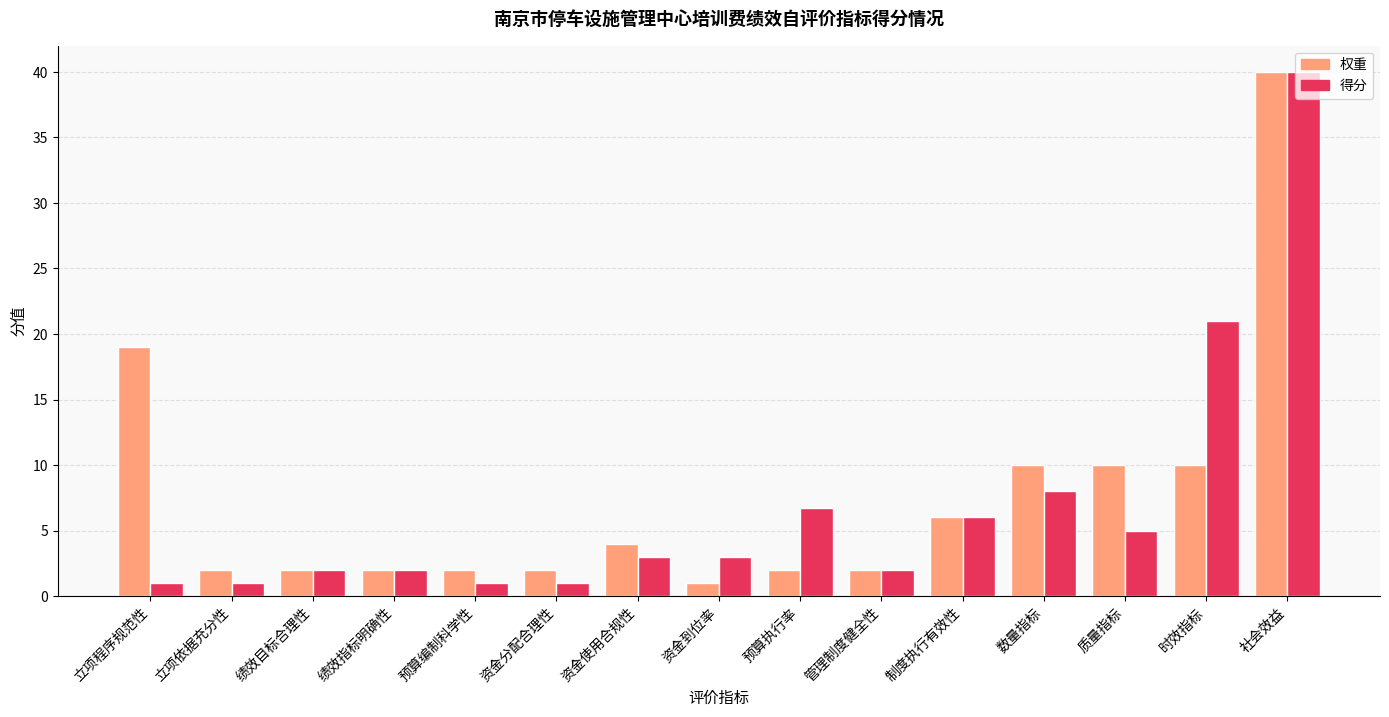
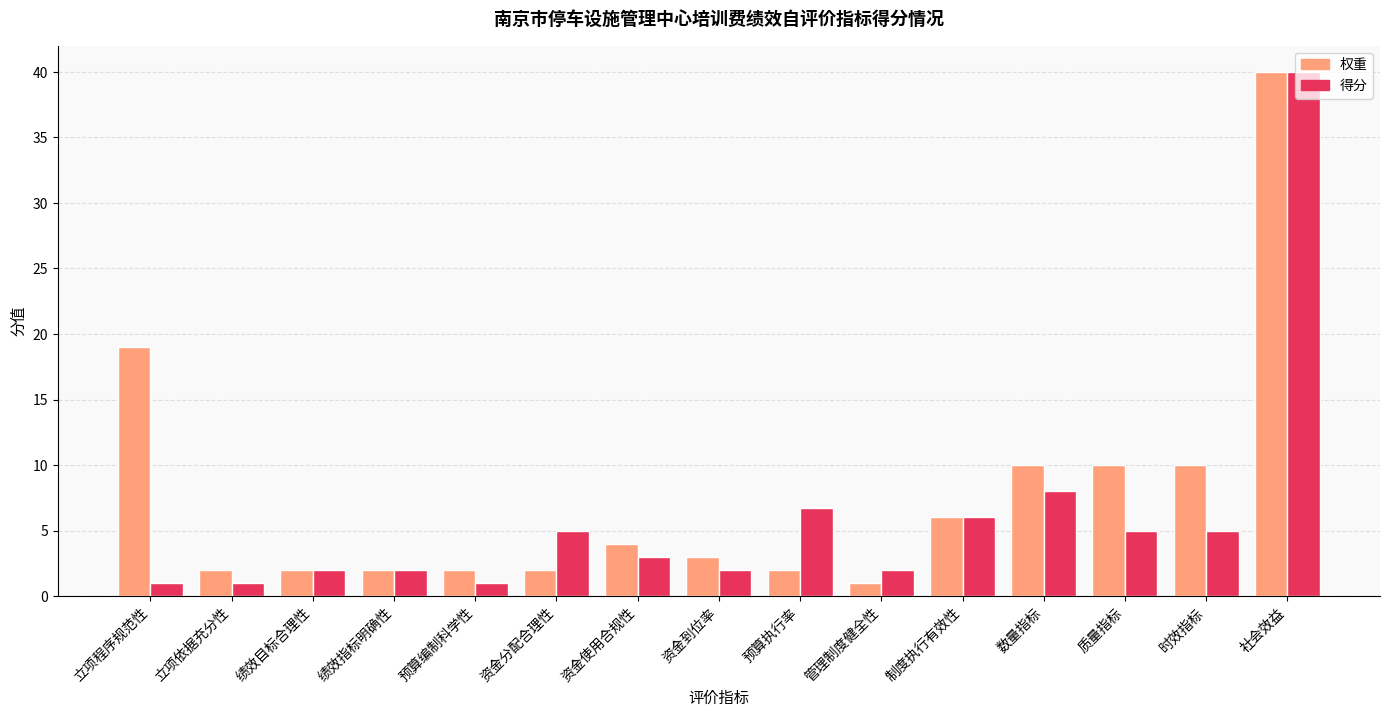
得分, 资金分配合理性: 1 -> 5
权重, 资金到位率: 1 -> 3
得分, 资金到位率: 3 -> 2
权重, 管理制度健全性: 2 -> 1
得分, 时效指标: 21 -> 5
